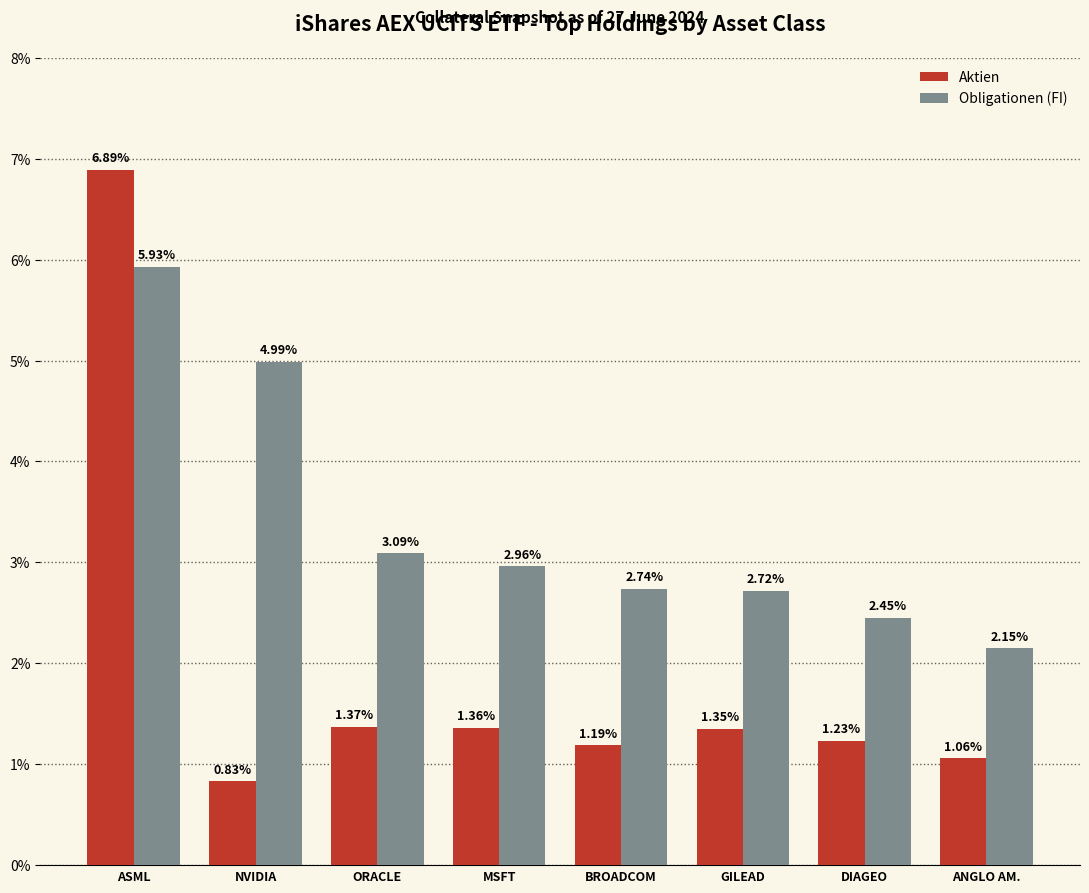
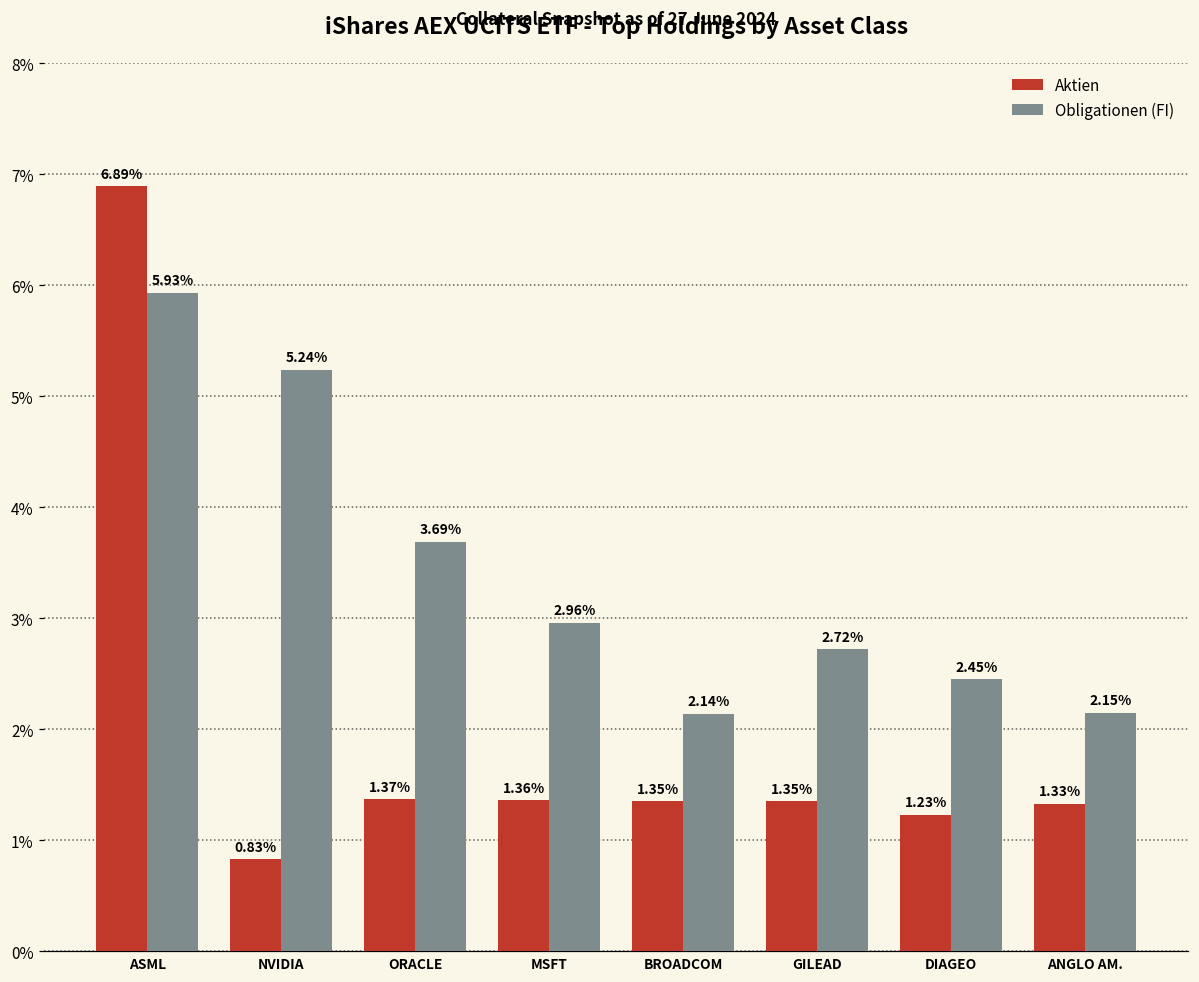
Obligationen (FI), NVIDIA: 4.99% -> 5.24%
Obligationen (FI), ORACLE: 3.09% -> 3.69%
Aktien, BROADCOM: 1.19% -> 1.35%
Obligationen (FI), BROADCOM: 2.74% -> 2.14%
Aktien, ANGLO AM.: 1.06% -> 1.33%
